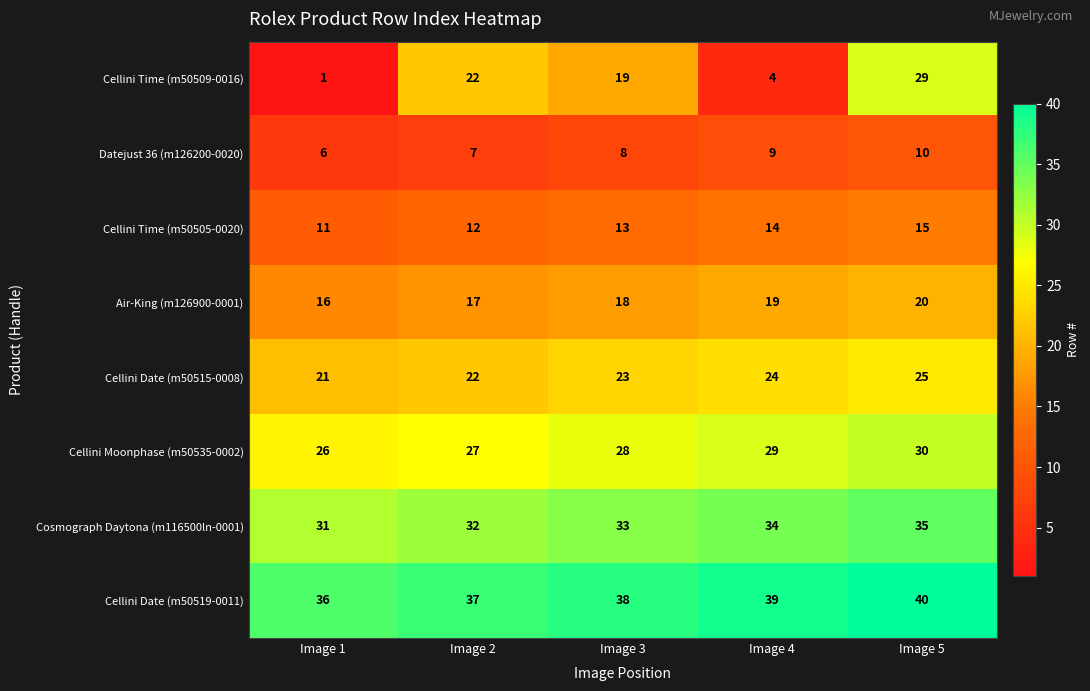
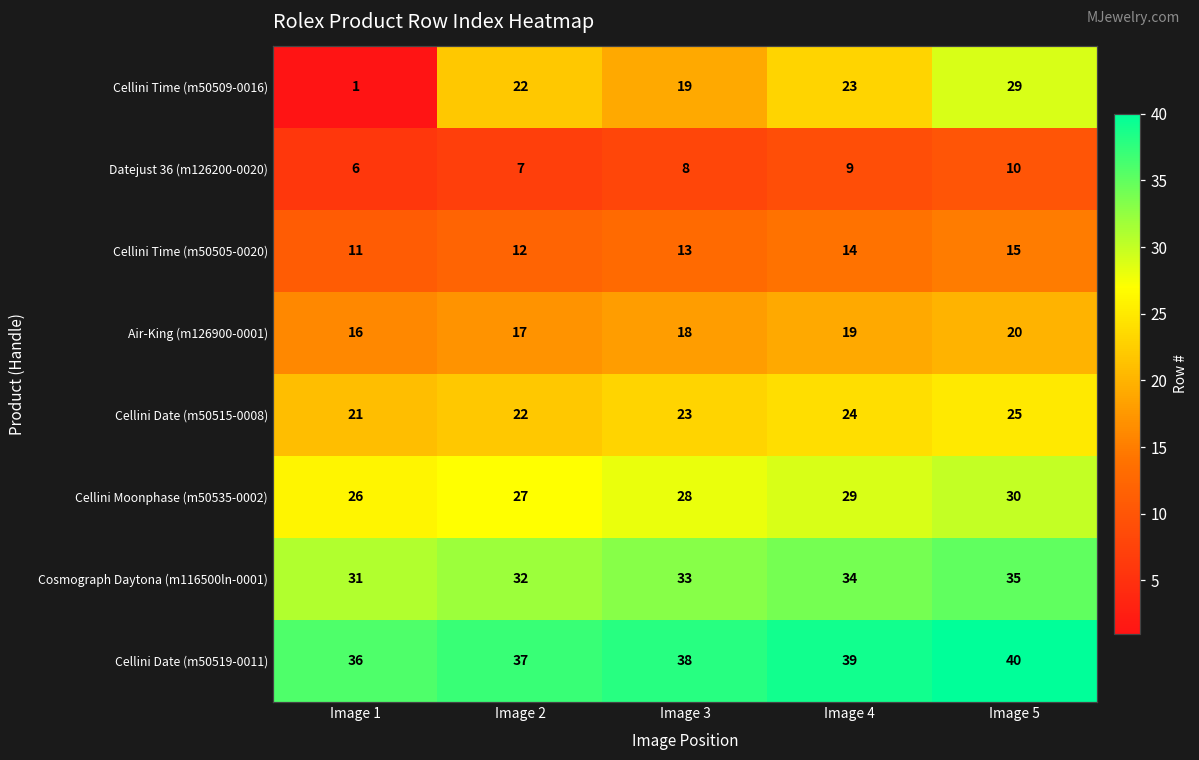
Cellini Time (m50509-0016), Image 4: 4 -> 23
